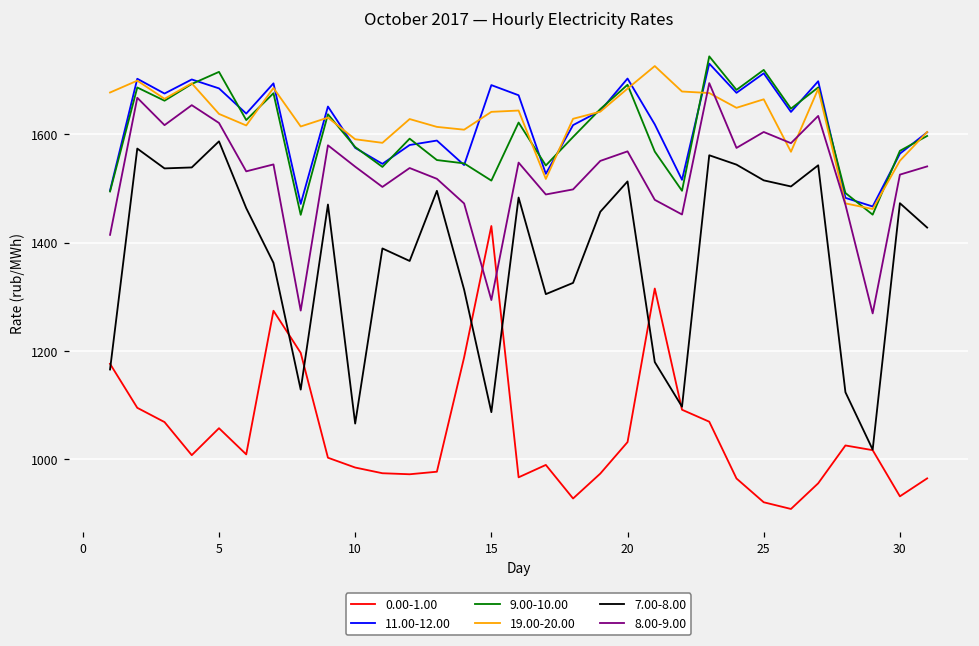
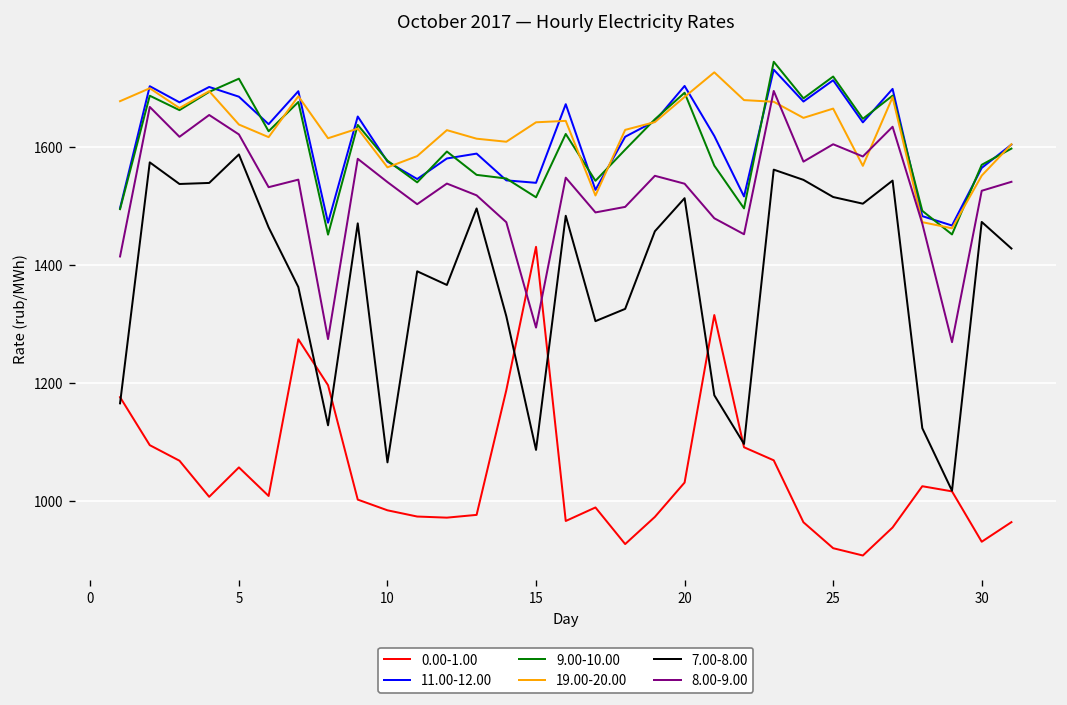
19.00-20.00, 10: 1590 -> 1570
11.00-12.00, 15: 1690 -> 1540
8.00-9.00, 20: 1570 -> 1540
